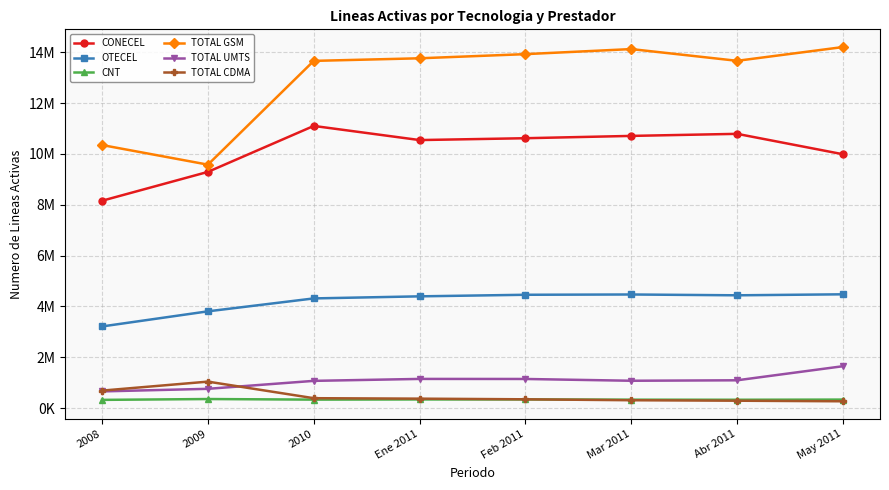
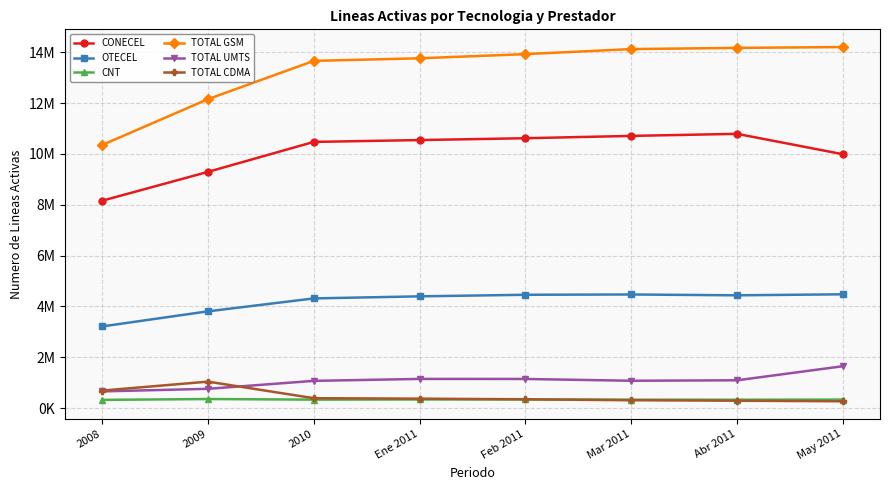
TOTAL GSM, 2009: 9600000 -> 12200000
CONECEL, 2010: 11100000 -> 10500000
TOTAL GSM, Abr 2011: 13700000 -> 14200000
